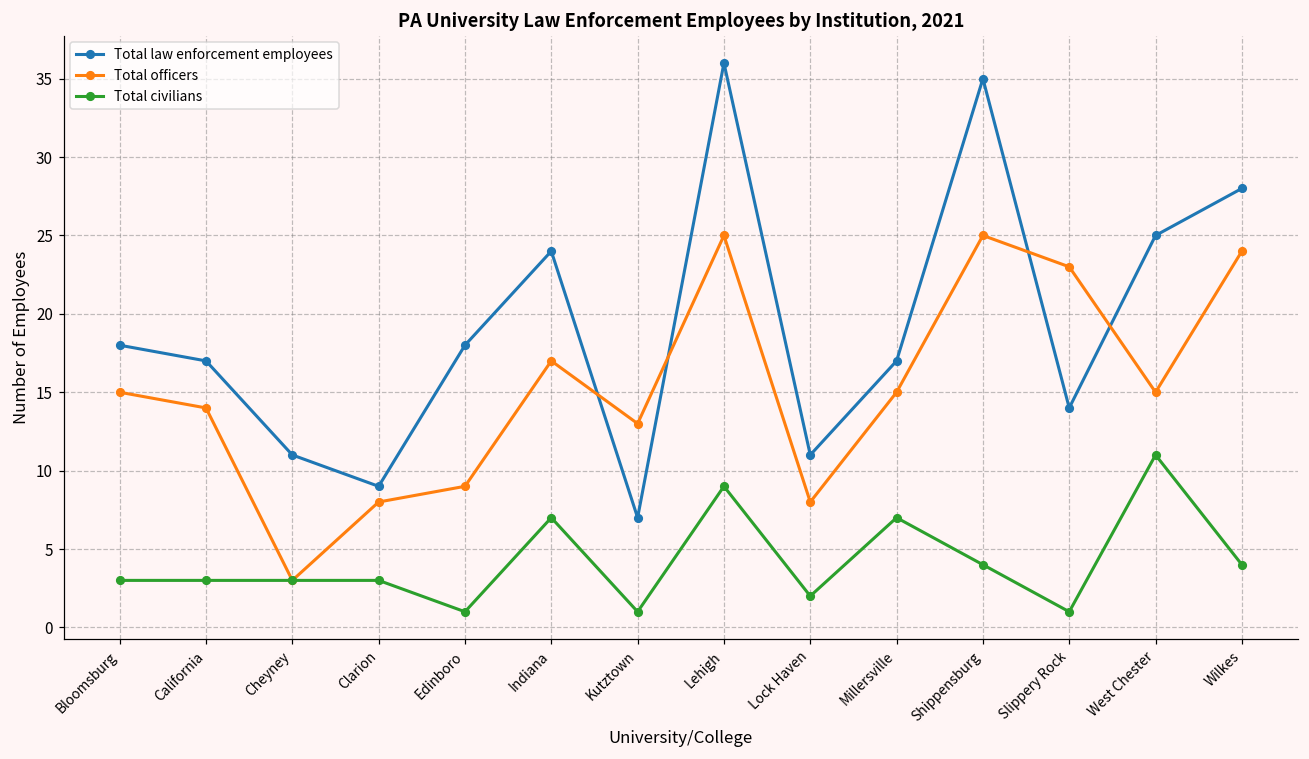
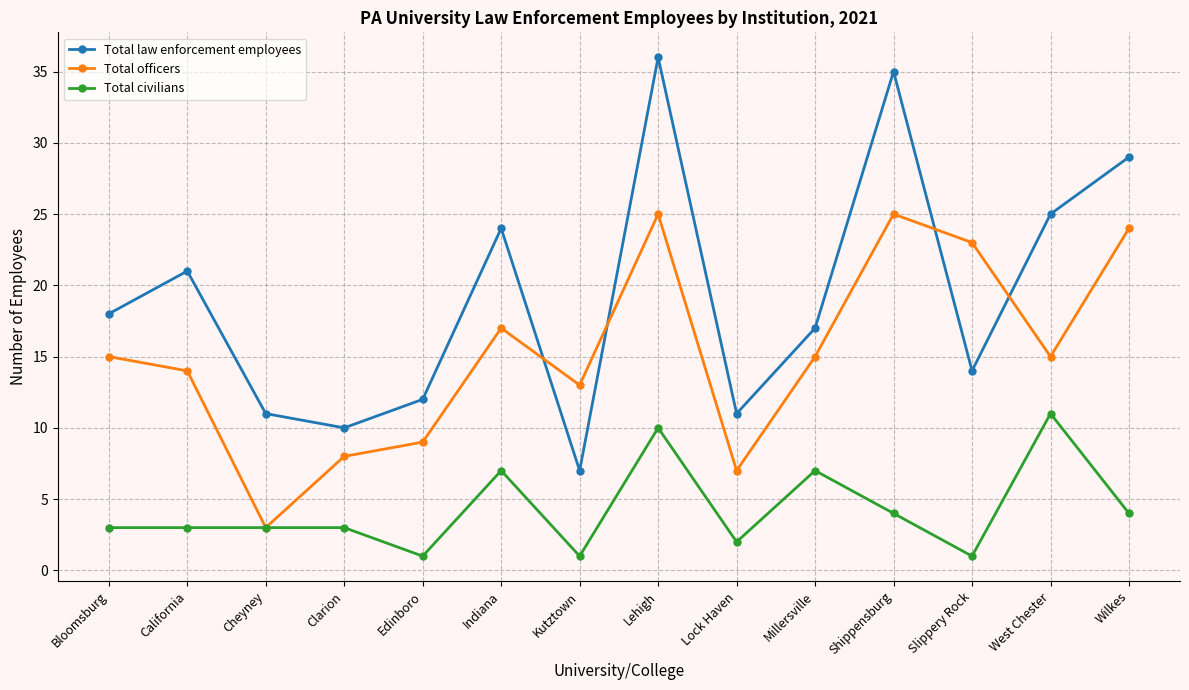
Total law enforcement employees, California: 17 -> 21
Total law enforcement employees, Clarion: 9 -> 10
Total law enforcement employees, Edinboro: 18 -> 12
Total civilians, Lehigh: 9 -> 10
Total officers, Lock Haven: 8 -> 7
Total law enforcement employees, Wilkes: 28 -> 29
